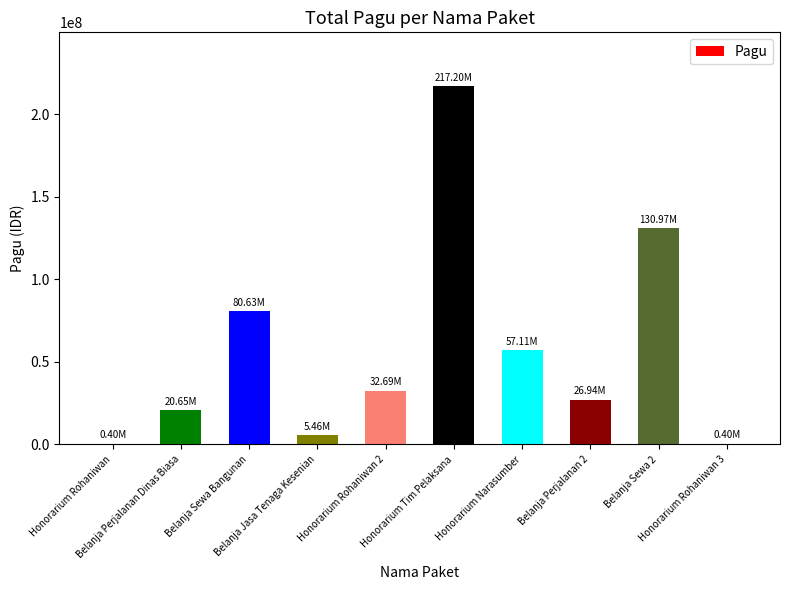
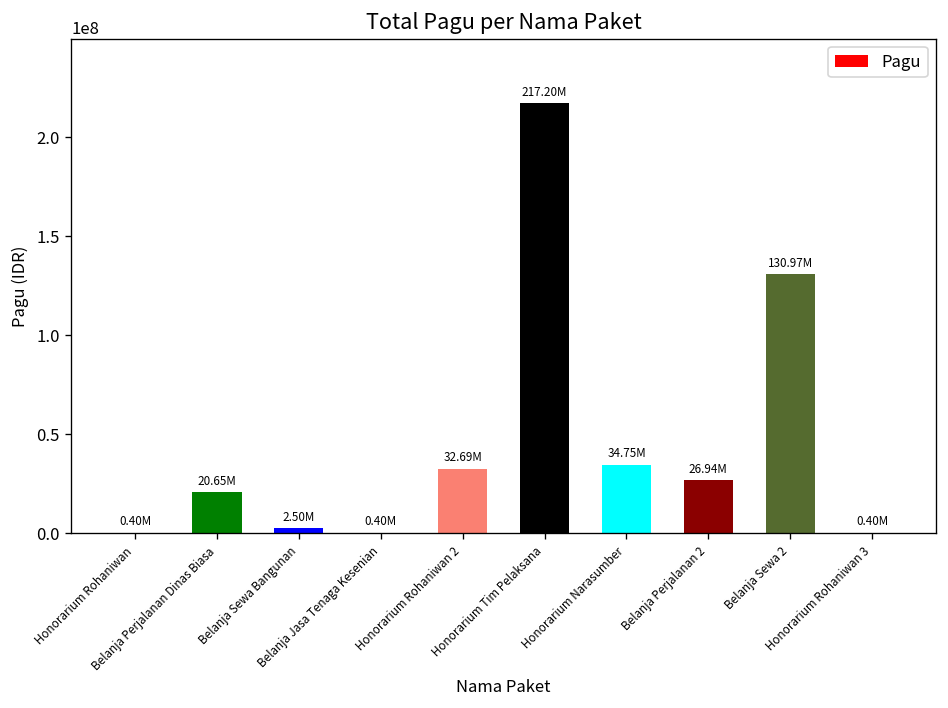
Belanja Sewa Bangunan: 80.63M -> 2.50M
Belanja Jasa Tenaga Kesenian: 5.46M -> 0.40M
Honorarium Narasumber: 57.11M -> 34.75M
